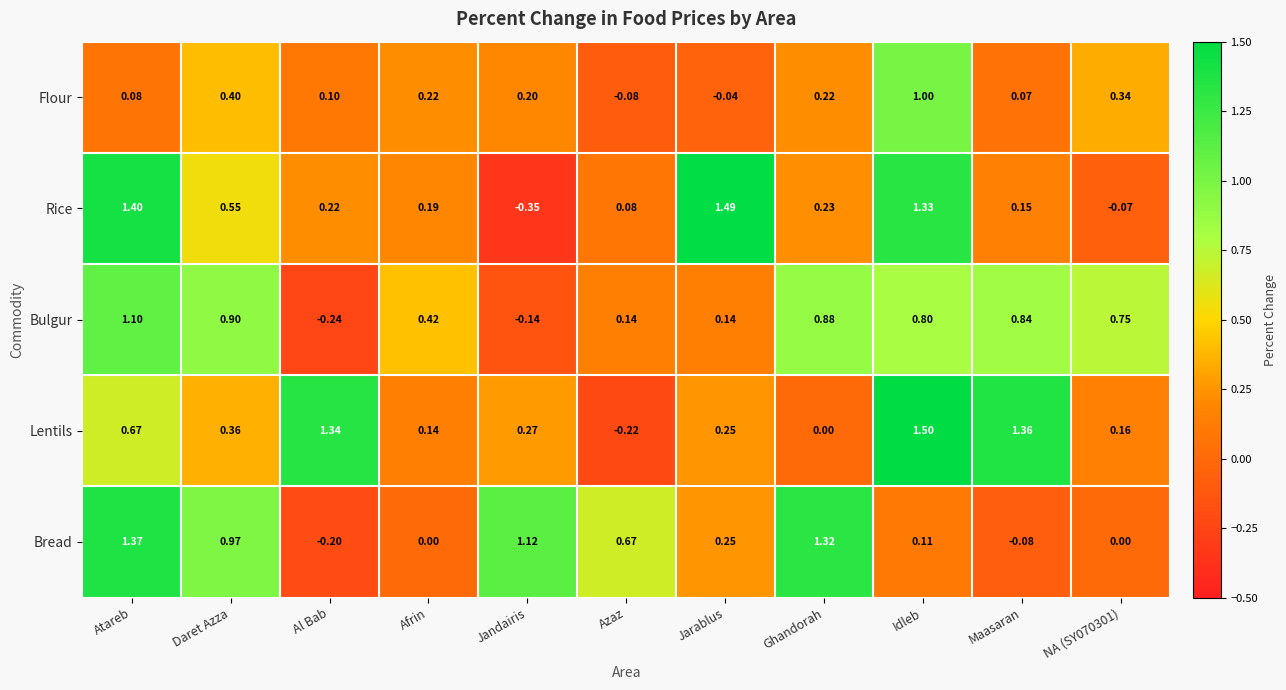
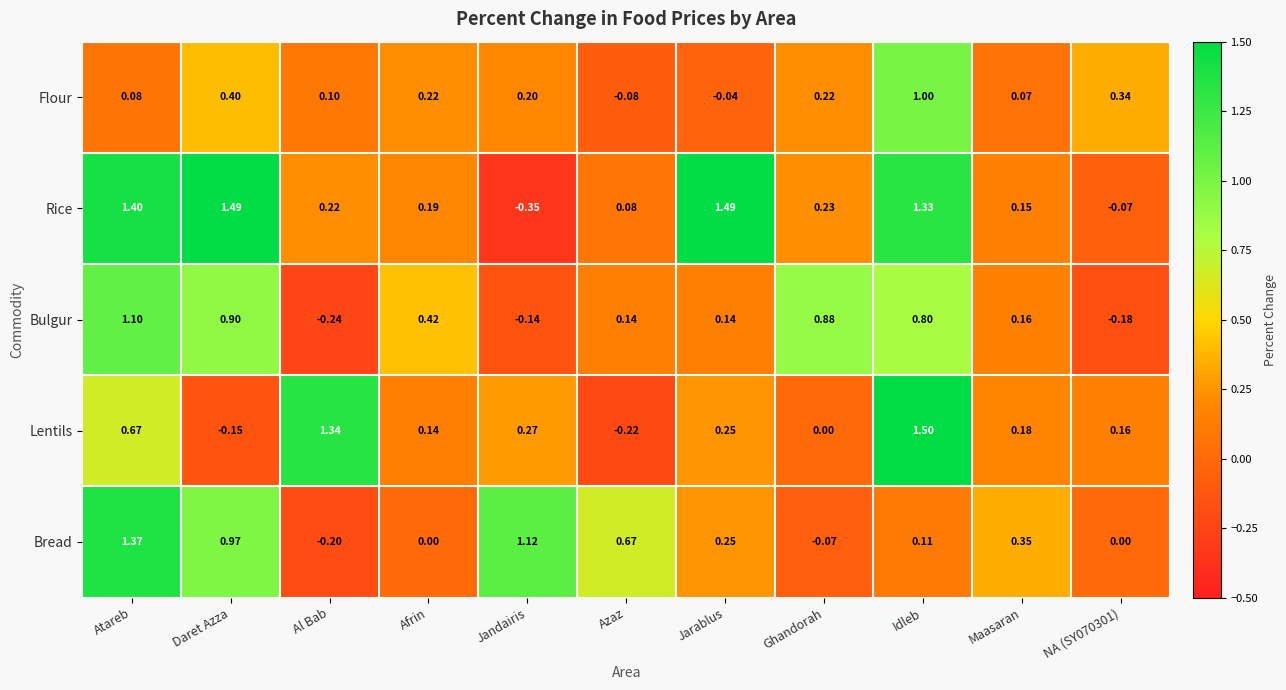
Rice, Daret Azza: 0.55 -> 1.49
Bulgur, Maasaran: 0.84 -> 0.16
Bulgur, NA (SY070301): 0.75 -> -0.18
Lentils, Daret Azza: 0.36 -> -0.15
Lentils, Maasaran: 1.36 -> 0.18
Bread, Ghandorah: 1.32 -> -0.07
Bread, Maasaran: -0.08 -> 0.35
